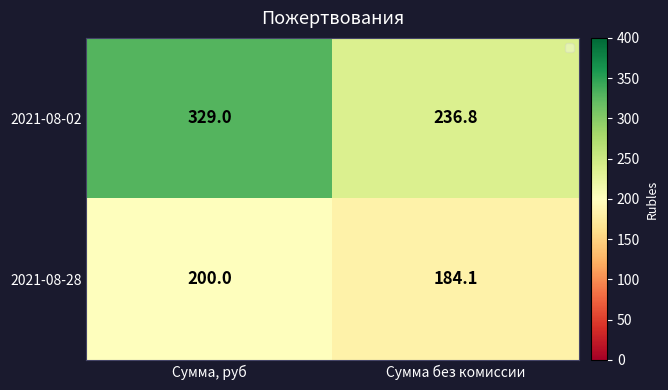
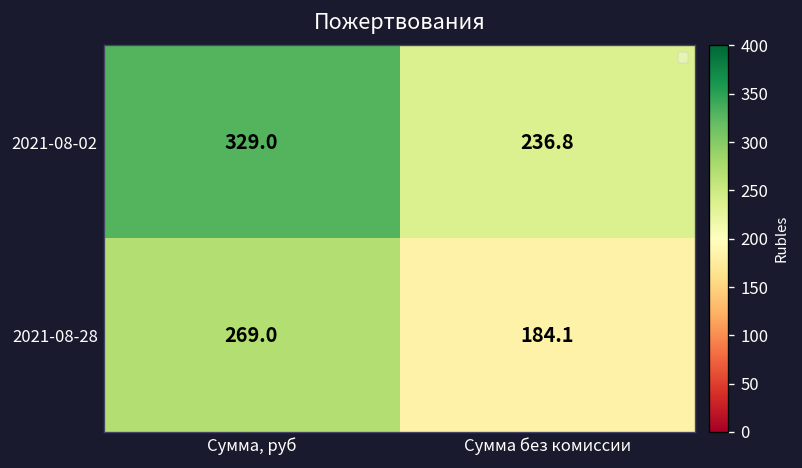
2021-08-28, Сумма, руб: 200.0 -> 269.0
